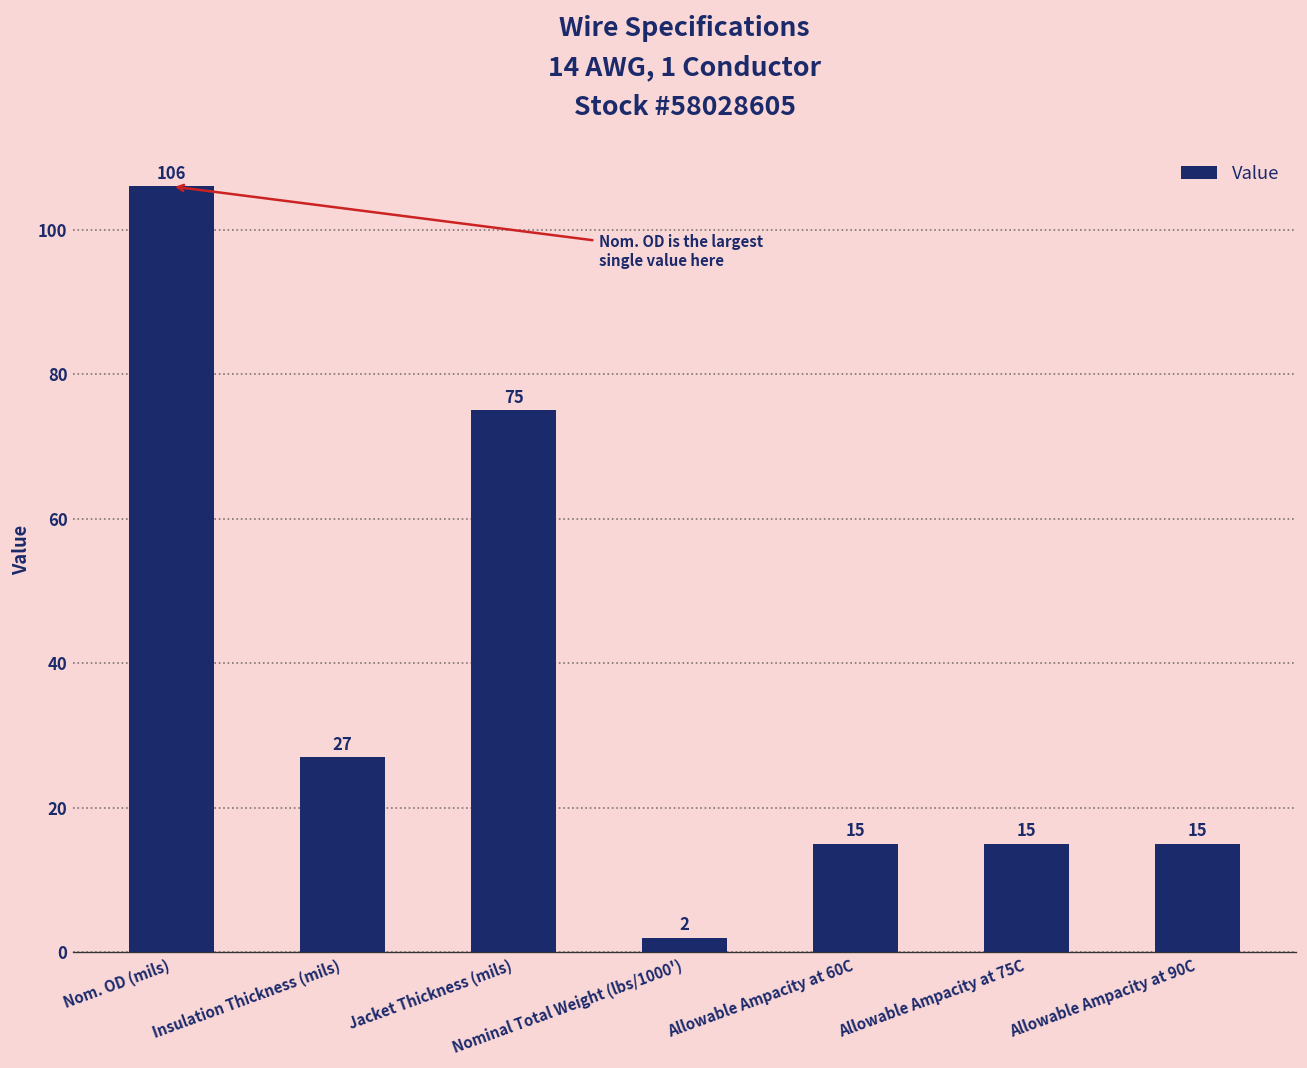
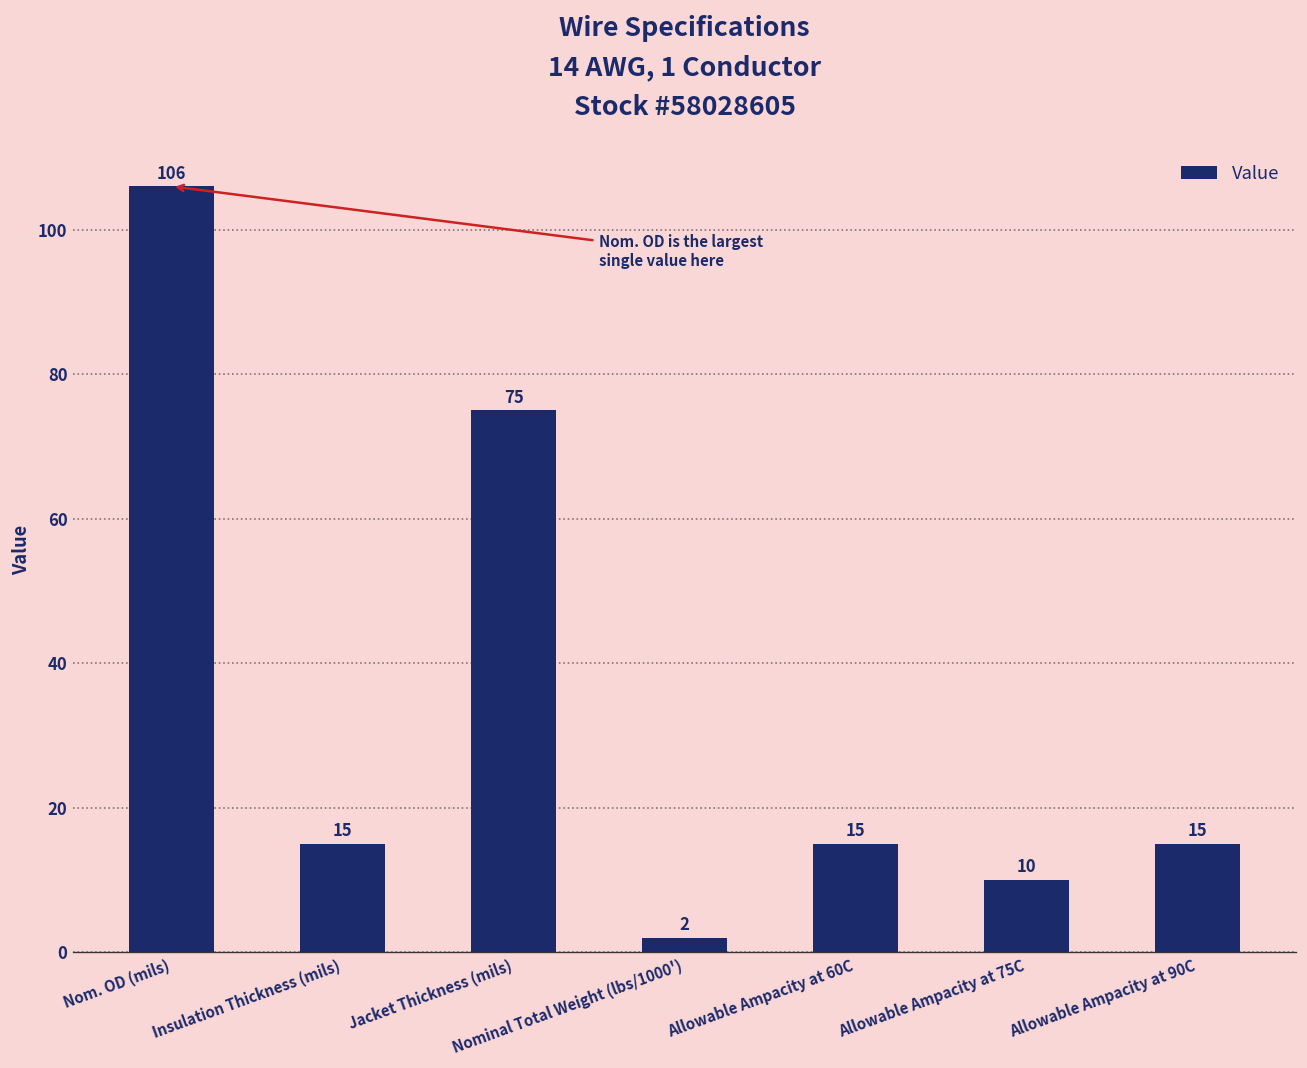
Insulation Thickness (mils): 27 -> 15
Allowable Ampacity at 75C: 15 -> 10
